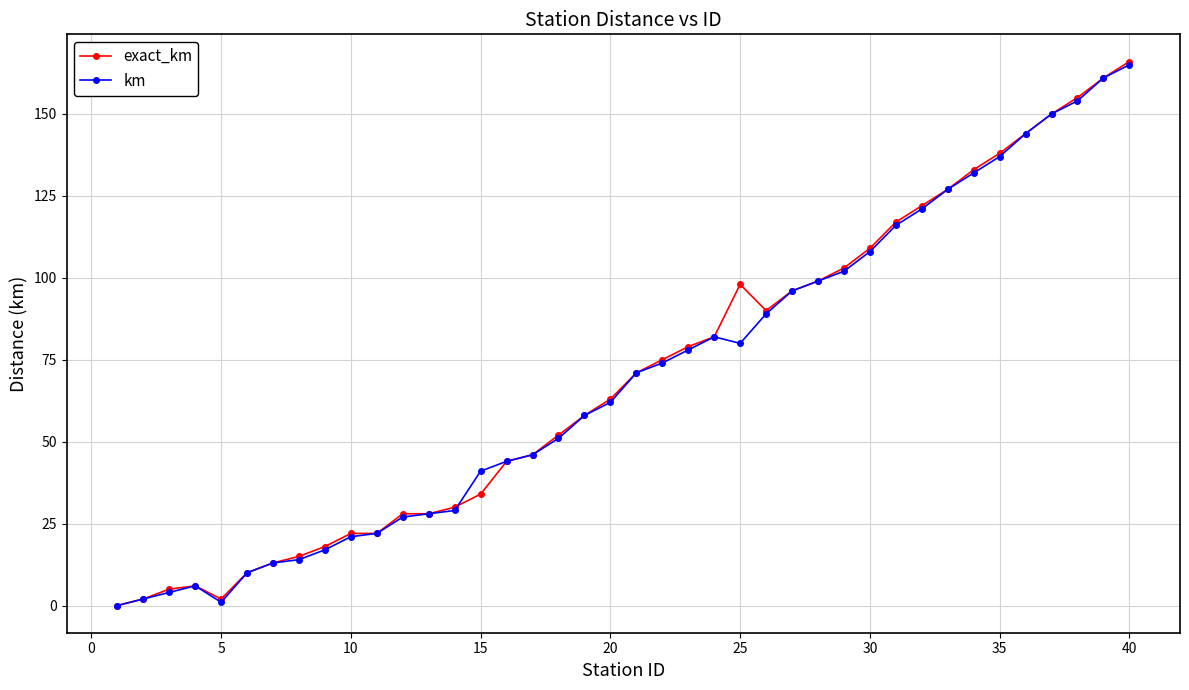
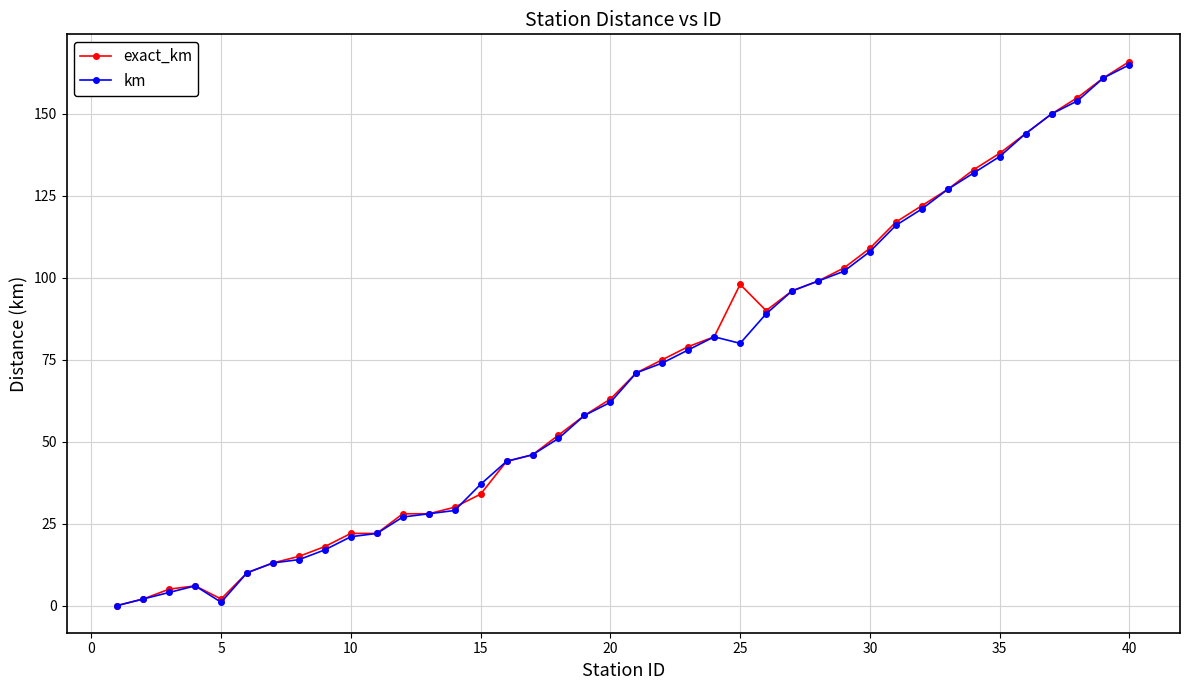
km, 15: 41 -> 37
